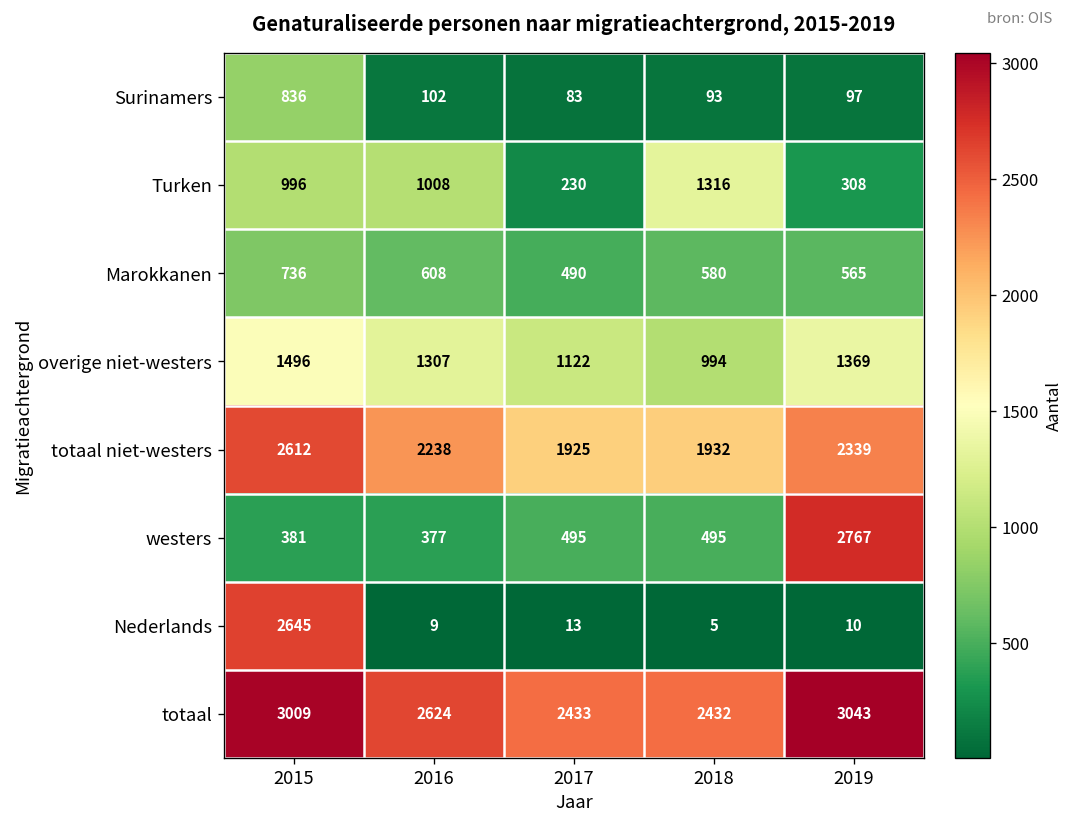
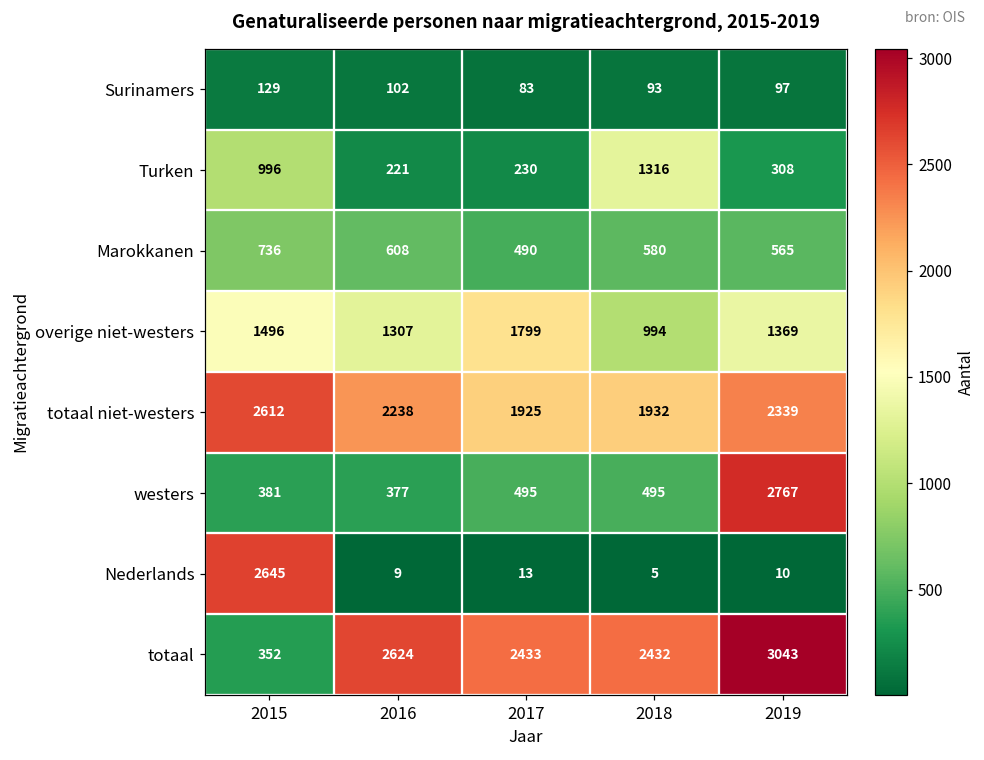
Surinamers, 2015: 836 -> 129
Turken, 2016: 1008 -> 221
overige niet-westers, 2017: 1122 -> 1799
totaal, 2015: 3009 -> 352
